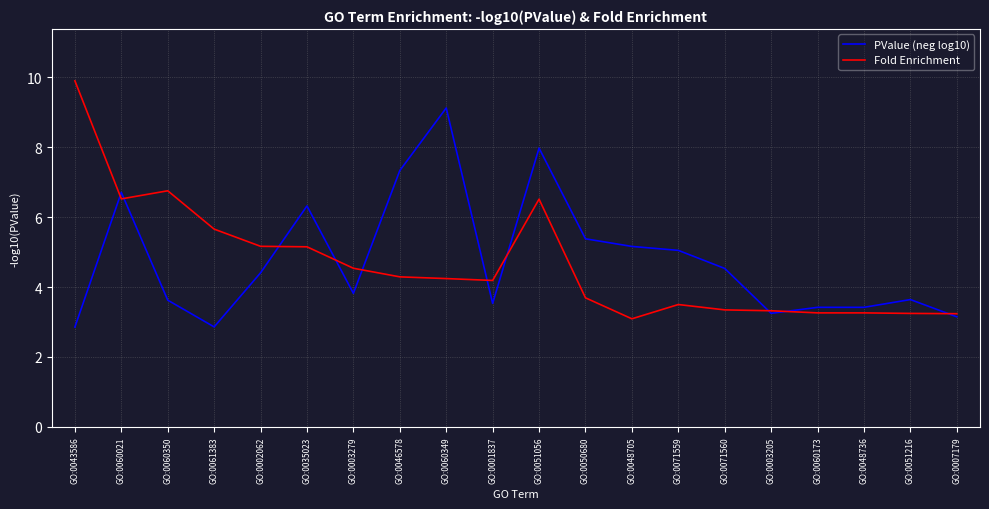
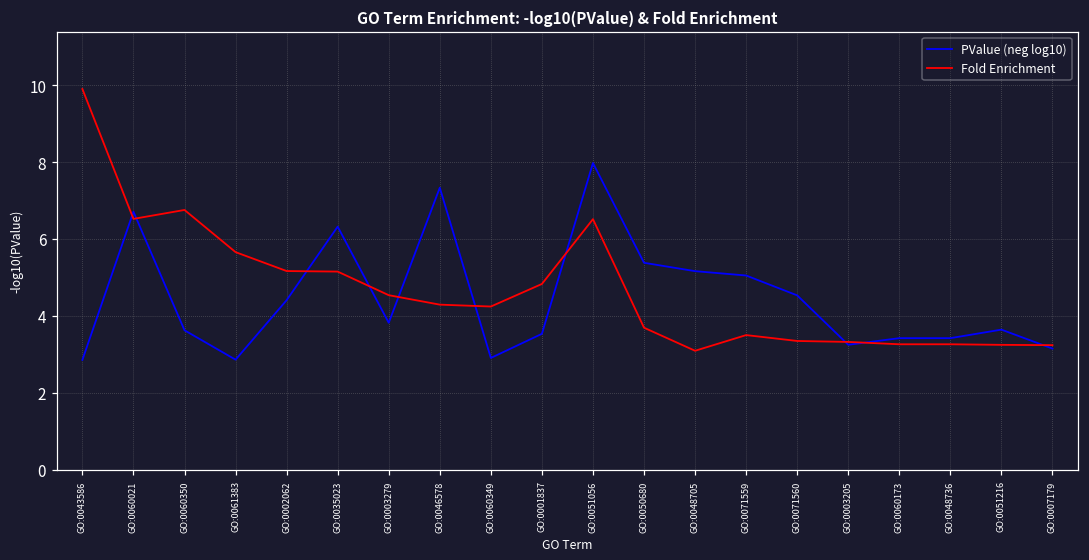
PValue (neg log10), GO:0060349: 9.1 -> 2.9
Fold Enrichment, GO:0001837: 4.2 -> 4.8
